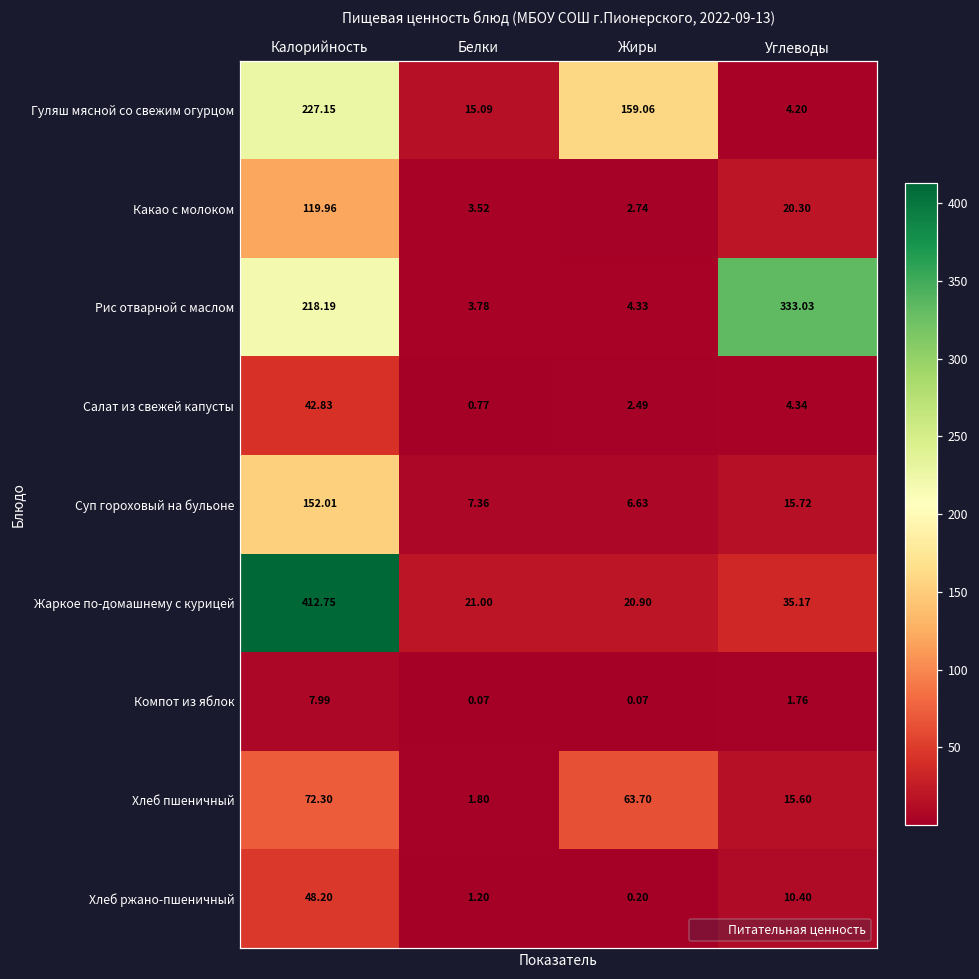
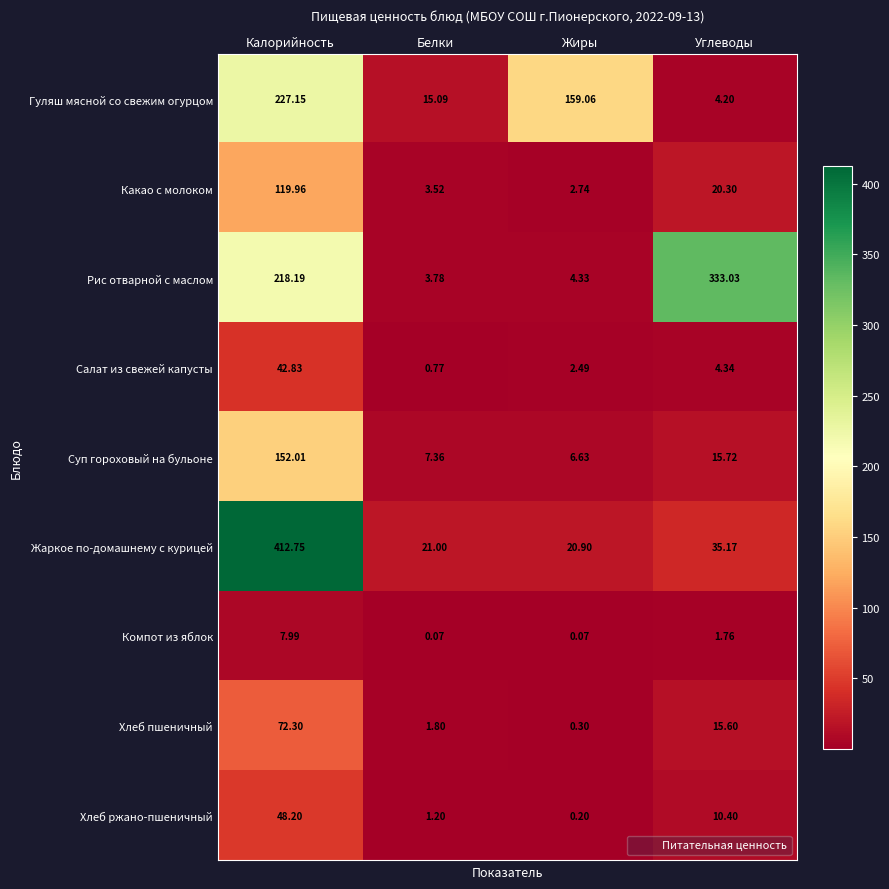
Хлеб пшеничный, Жиры: 63.70 -> 0.30
